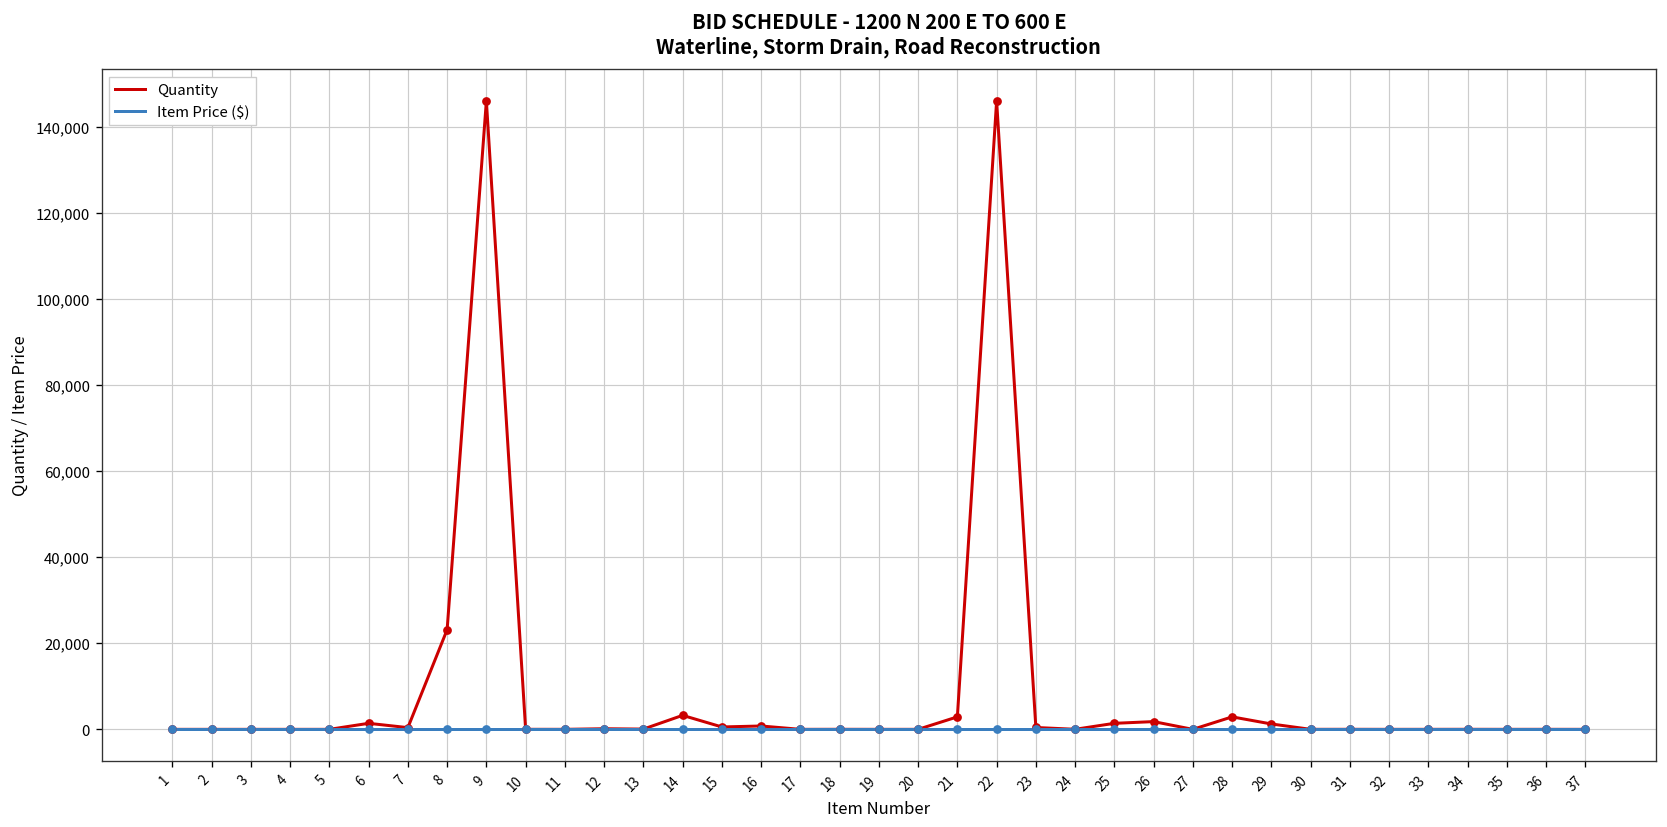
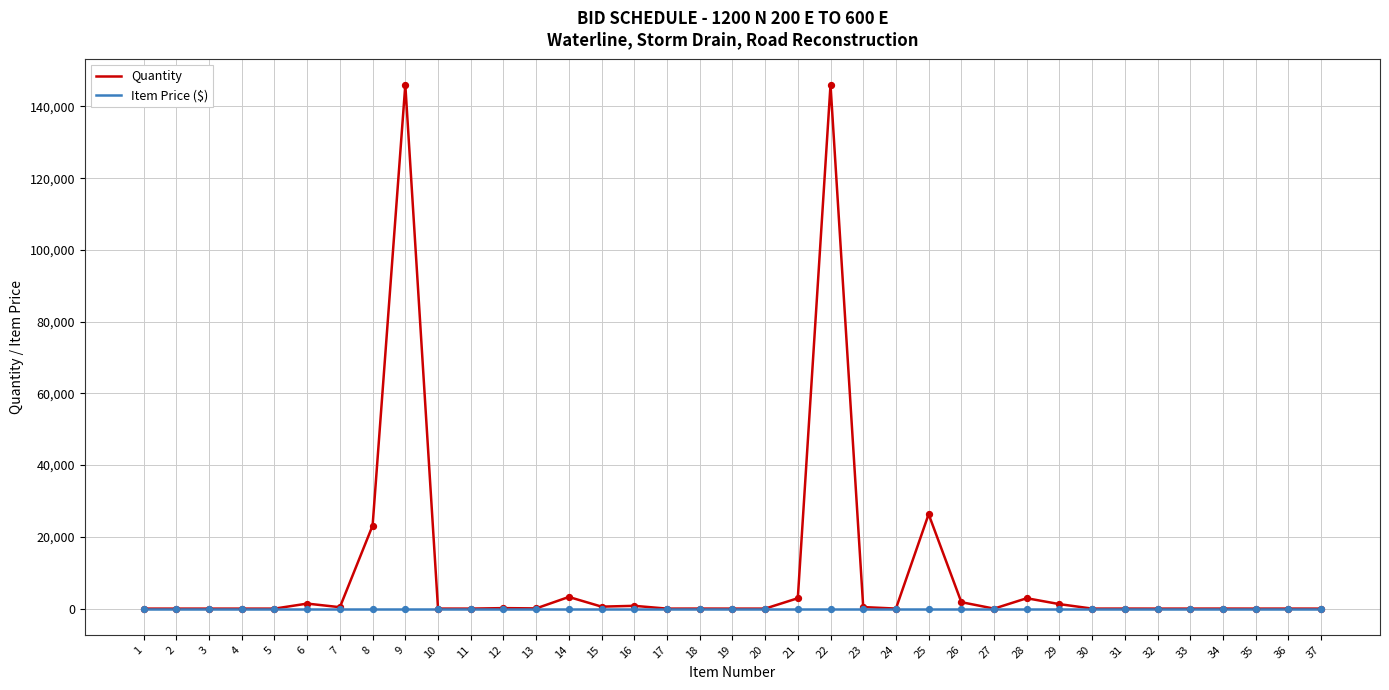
Quantity, 25: 1,000 -> 26,000
